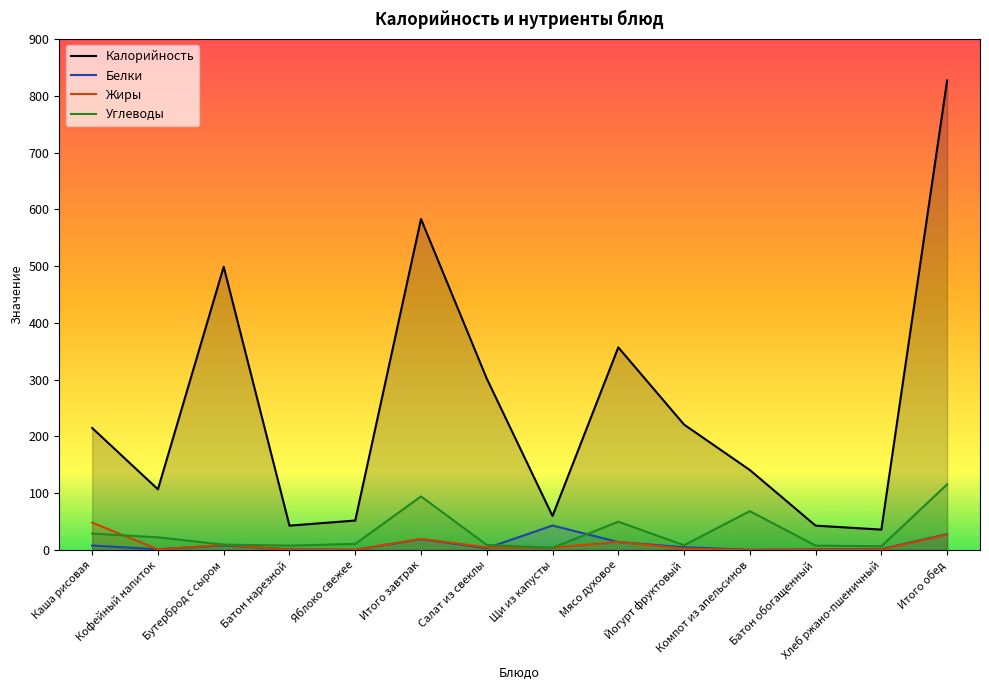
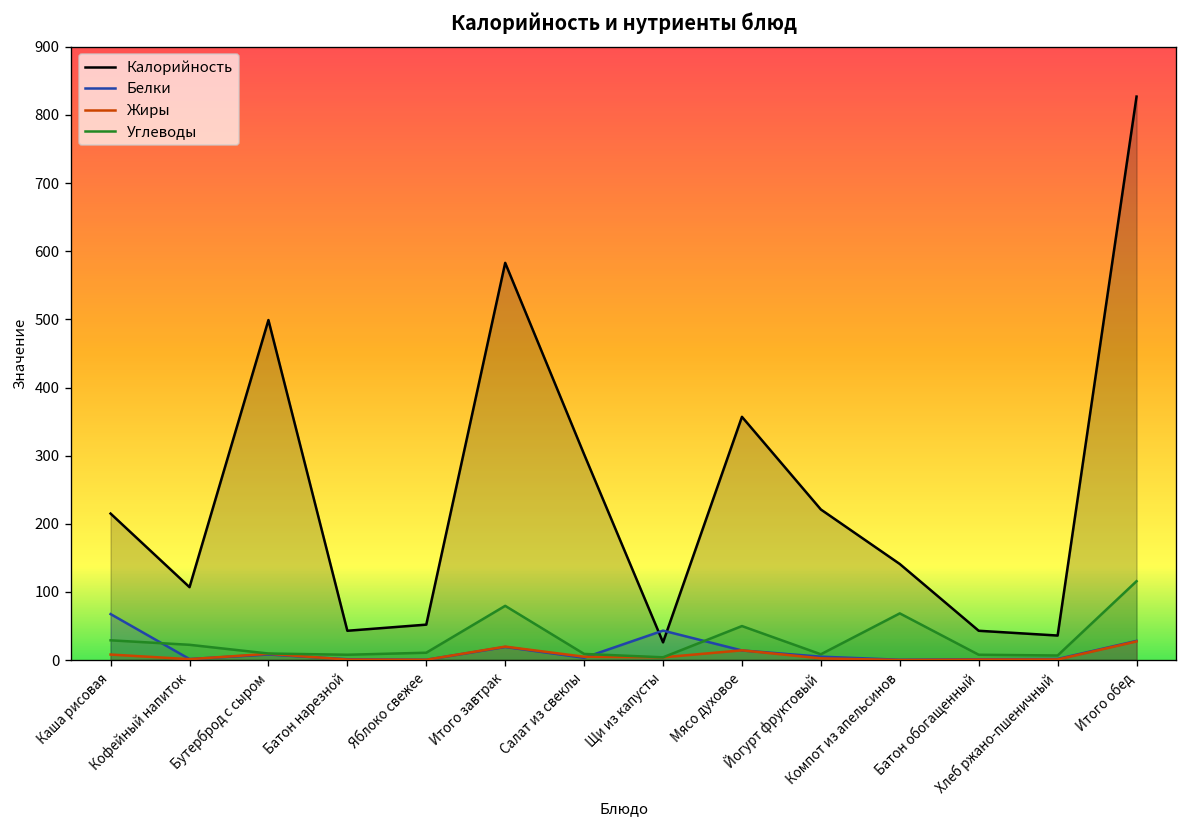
Белки, Каша рисовая: 10 -> 70
Жиры, Каша рисовая: 50 -> 10
Углеводы, Итого завтрак: 90 -> 80
Калорийность, Щи из капусты: 60 -> 30
